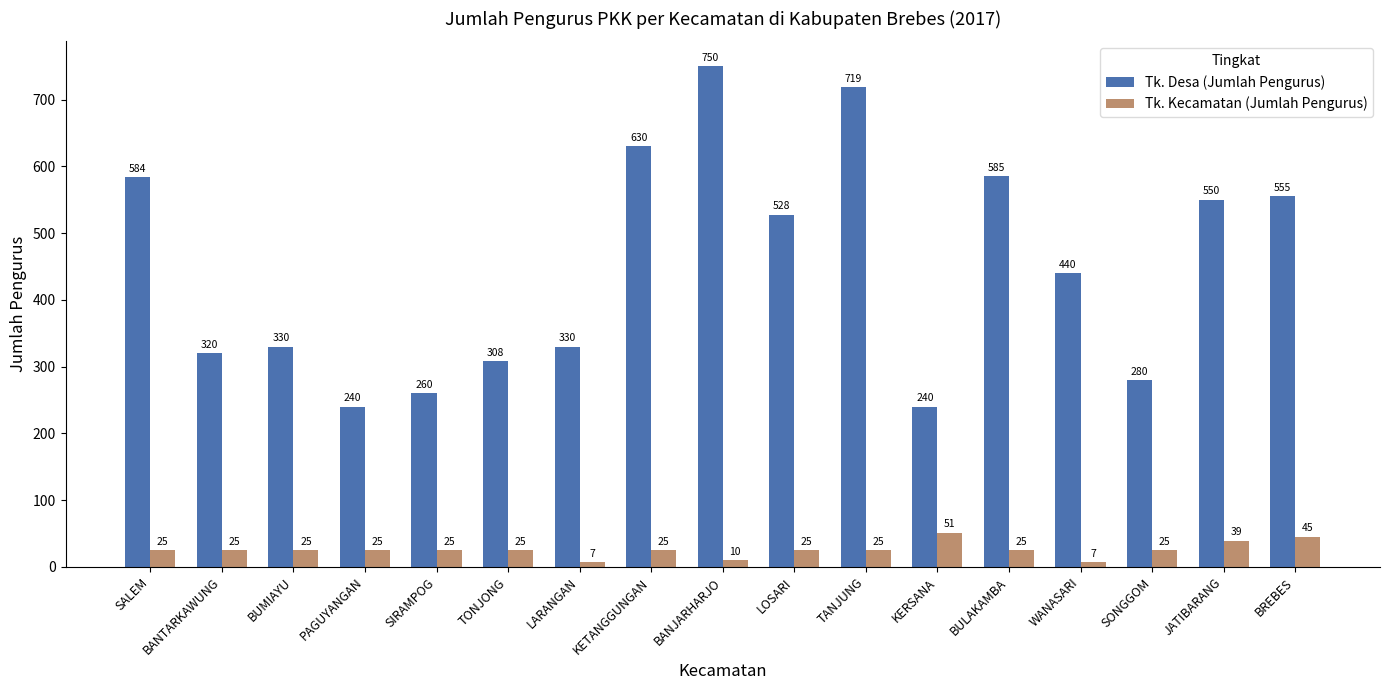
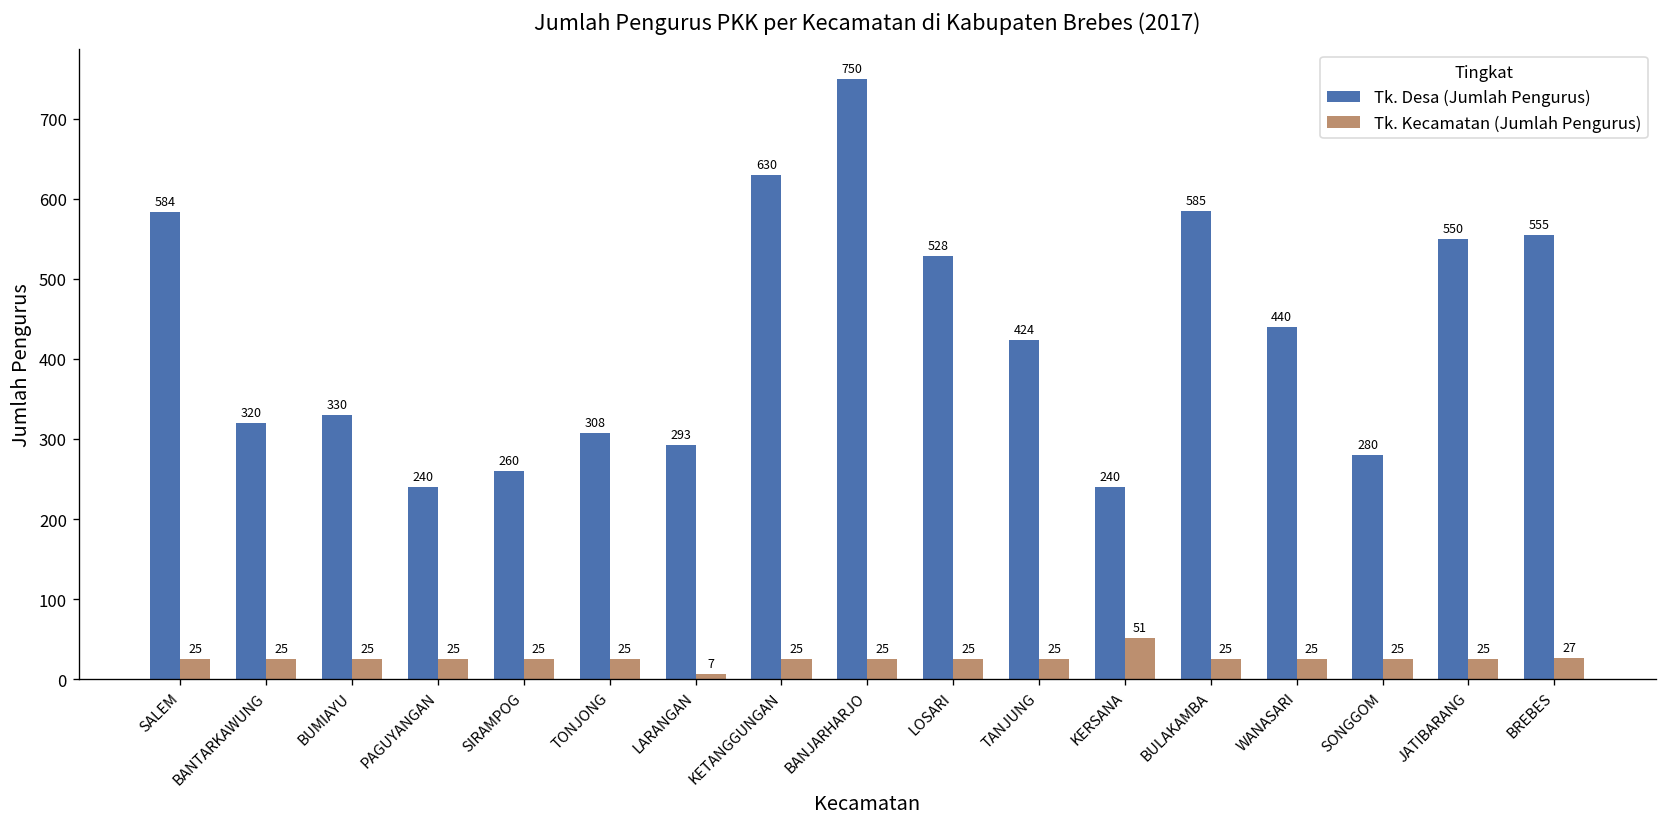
Tk. Desa (Jumlah Pengurus), LARANGAN: 330 -> 293
Tk. Kecamatan (Jumlah Pengurus), BANJARHARJO: 10 -> 25
Tk. Desa (Jumlah Pengurus), TANJUNG: 719 -> 424
Tk. Kecamatan (Jumlah Pengurus), WANASARI: 7 -> 25
Tk. Kecamatan (Jumlah Pengurus), JATIBARANG: 39 -> 25
Tk. Kecamatan (Jumlah Pengurus), BREBES: 45 -> 27
